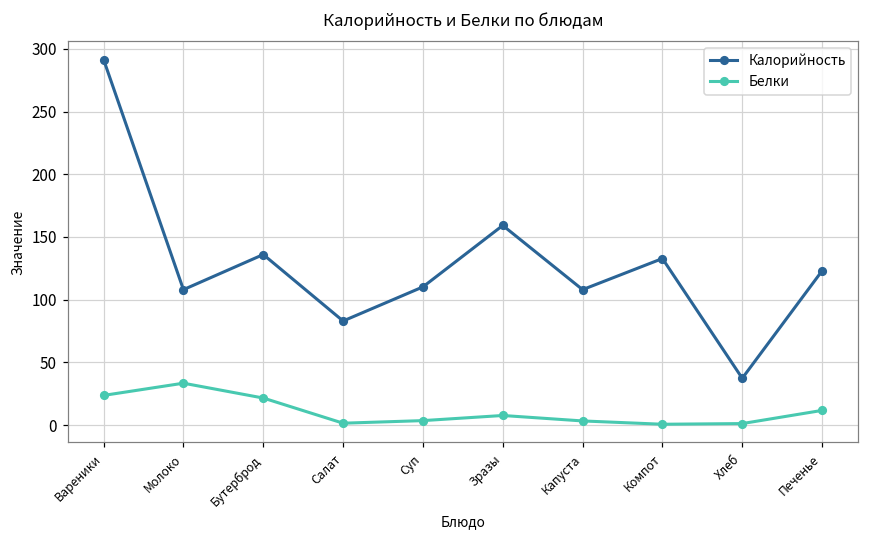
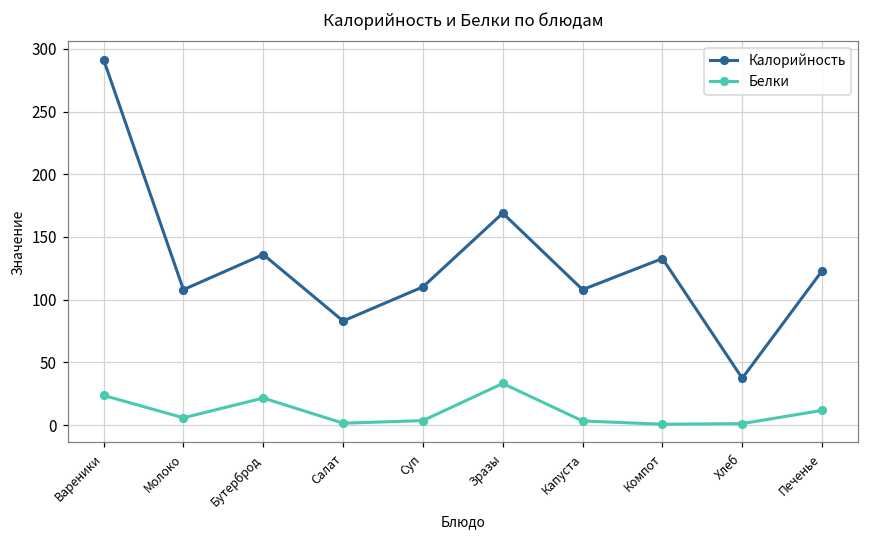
Белки, Молоко: 33 -> 6
Калорийность, Зразы: 159 -> 169
Белки, Зразы: 8 -> 33
